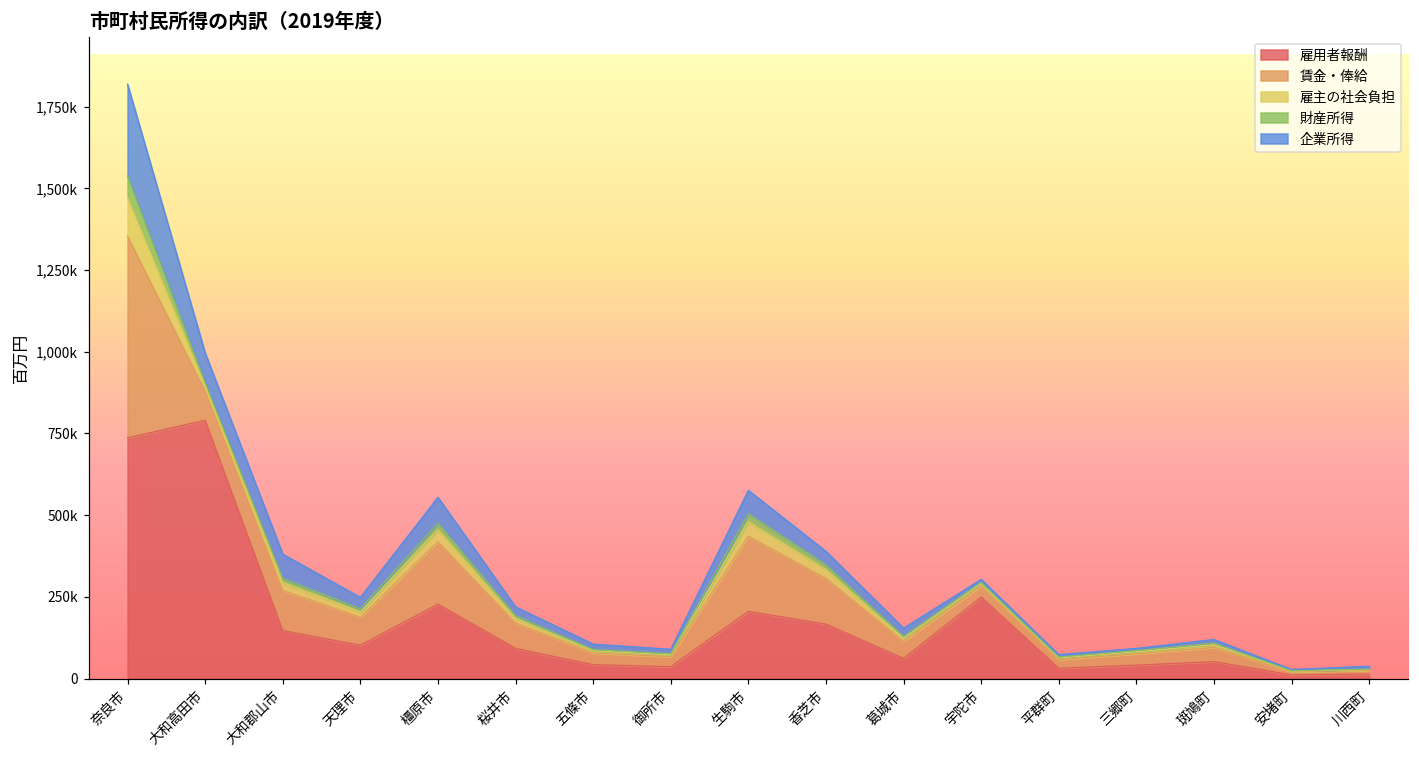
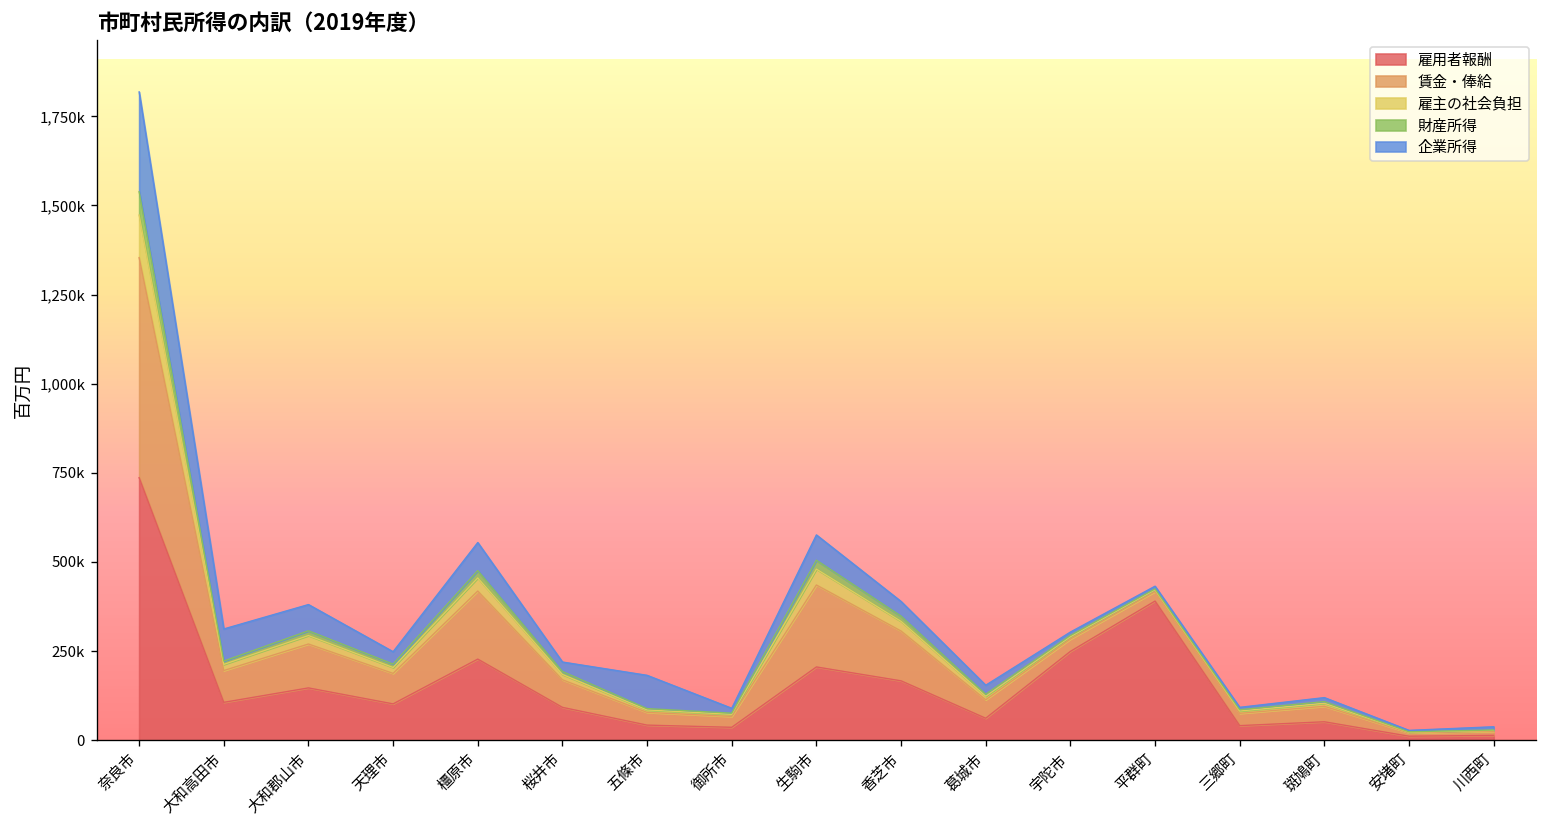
雇用者報酬, 大和高田市: 790,000 -> 110,000
企業所得, 五條市: 20,000 -> 90,000
雇用者報酬, 平群町: 30,000 -> 390,000
